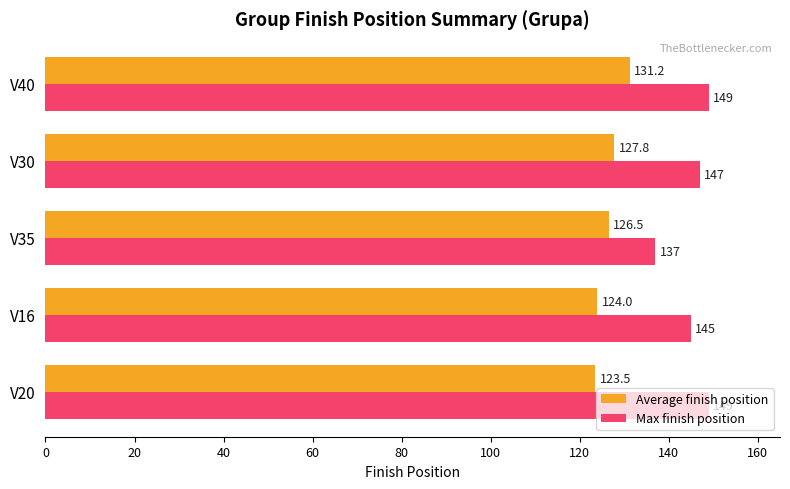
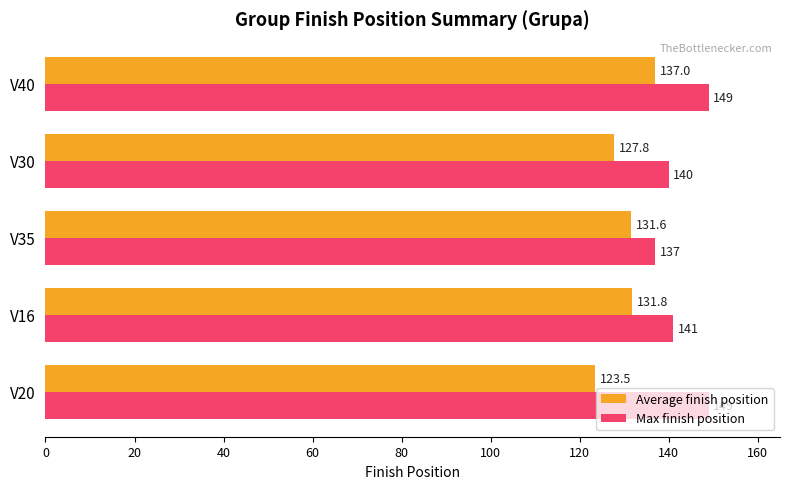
Average finish position, V40: 131.2 -> 137.0
Max finish position, V30: 147 -> 140
Average finish position, V35: 126.5 -> 131.6
Average finish position, V16: 124.0 -> 131.8
Max finish position, V16: 145 -> 141
